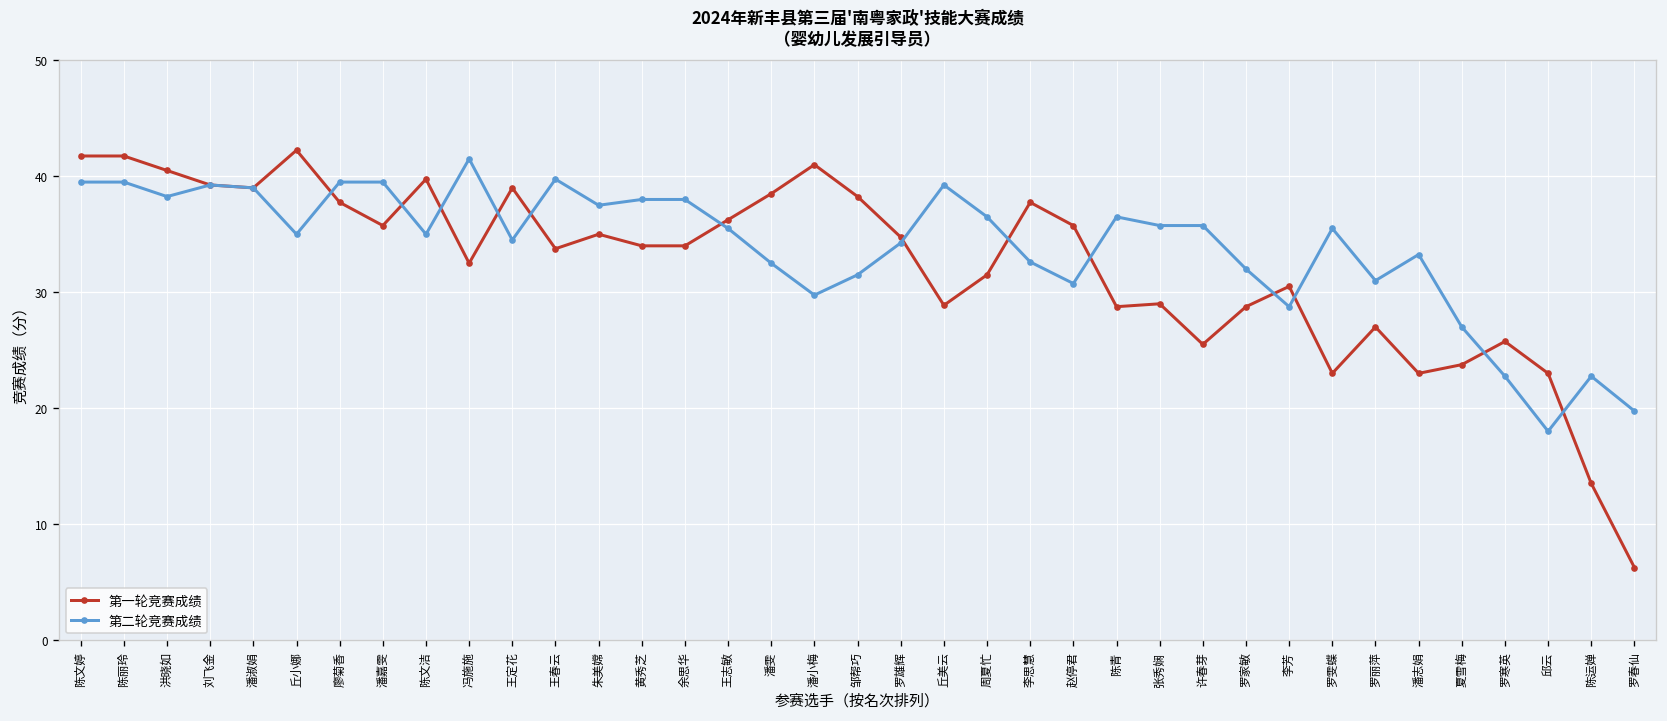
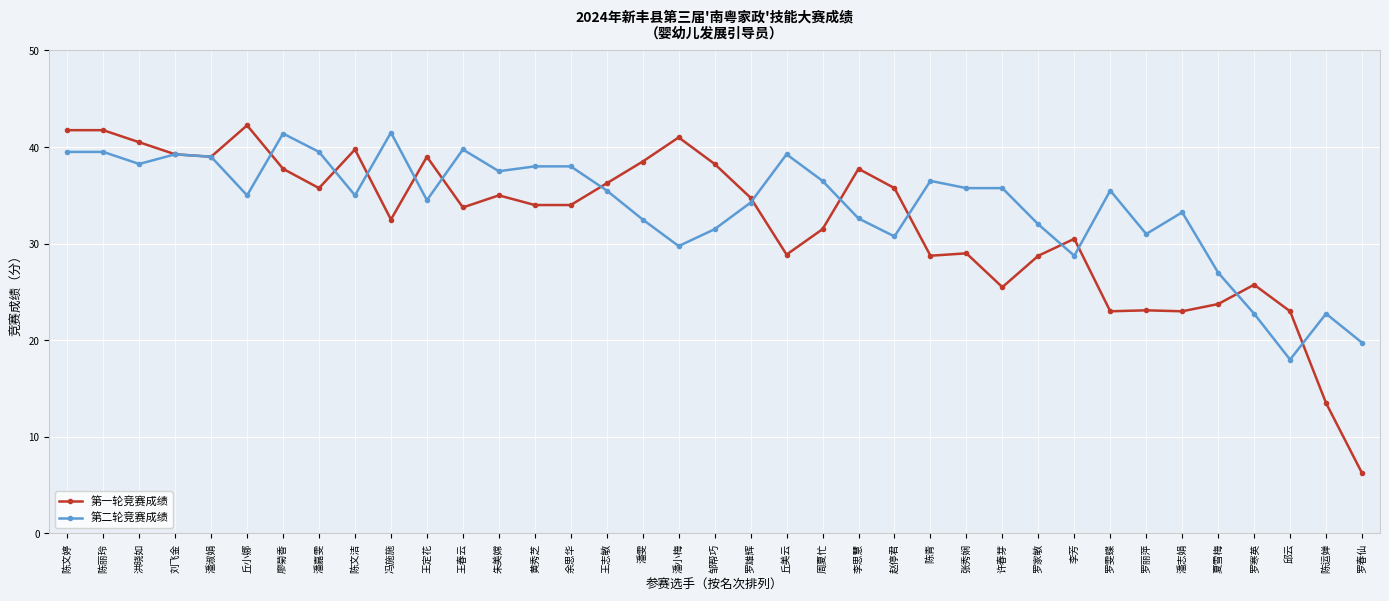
第二轮竞赛成绩, 廖菊香: 40 -> 41
第一轮竞赛成绩, 罗丽萍: 27 -> 23
